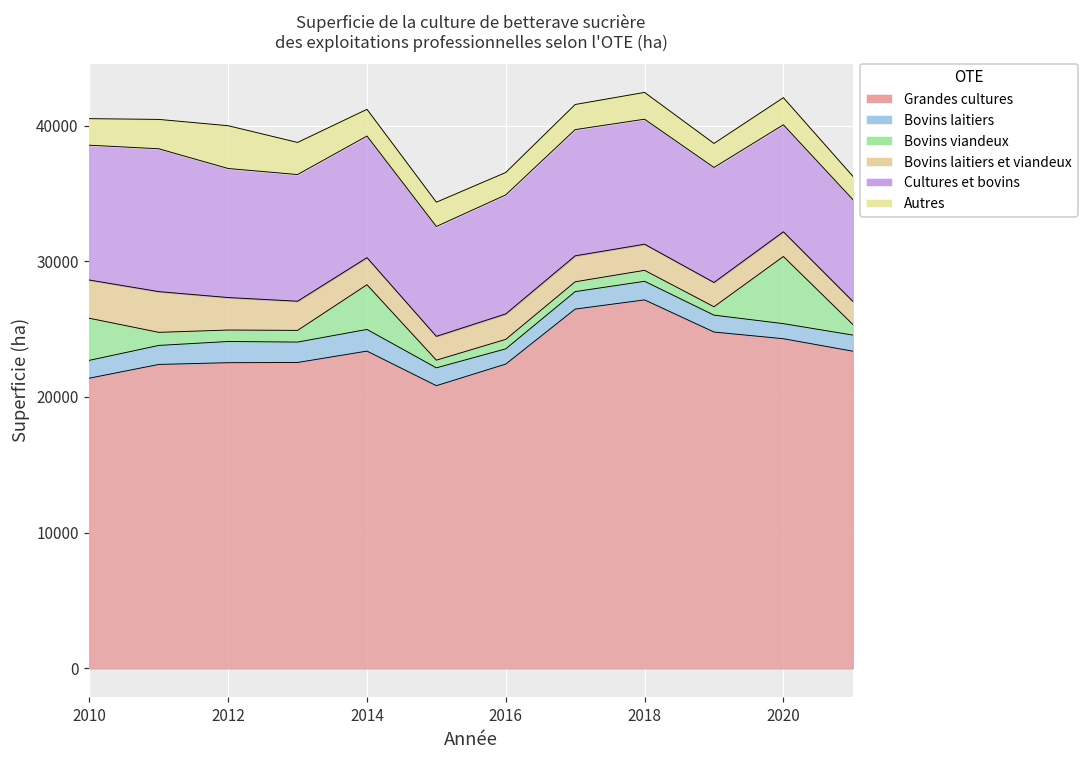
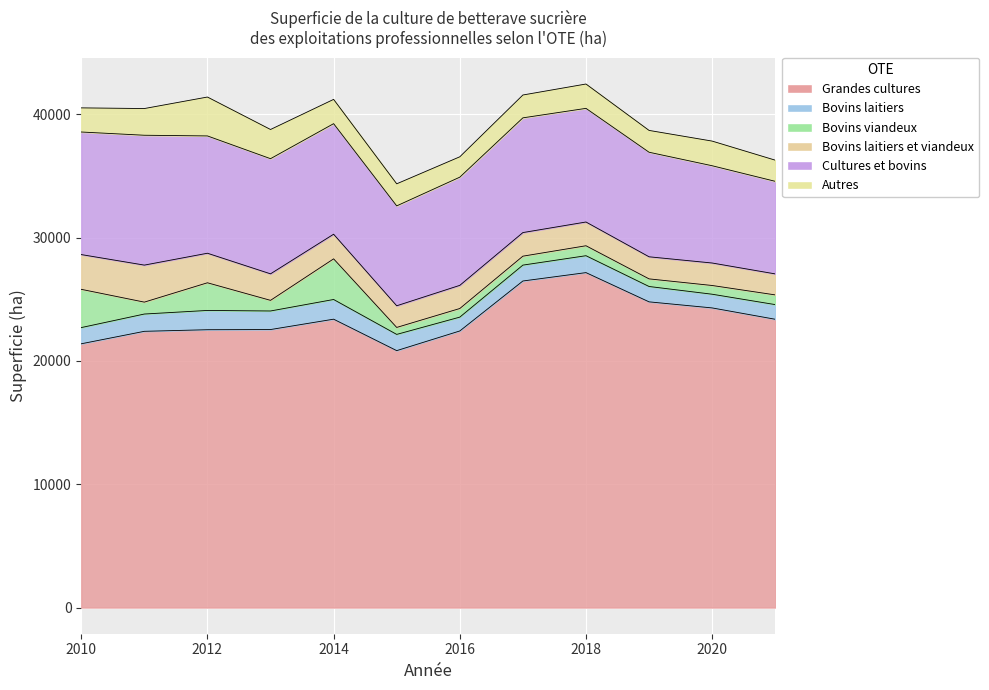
Bovins viandeux, 2012: 800 -> 2200
Bovins viandeux, 2020: 4900 -> 700
